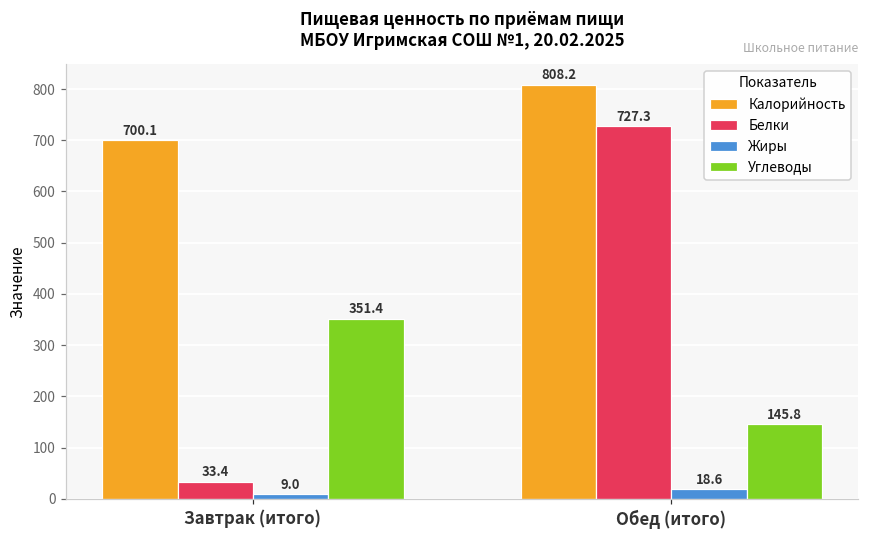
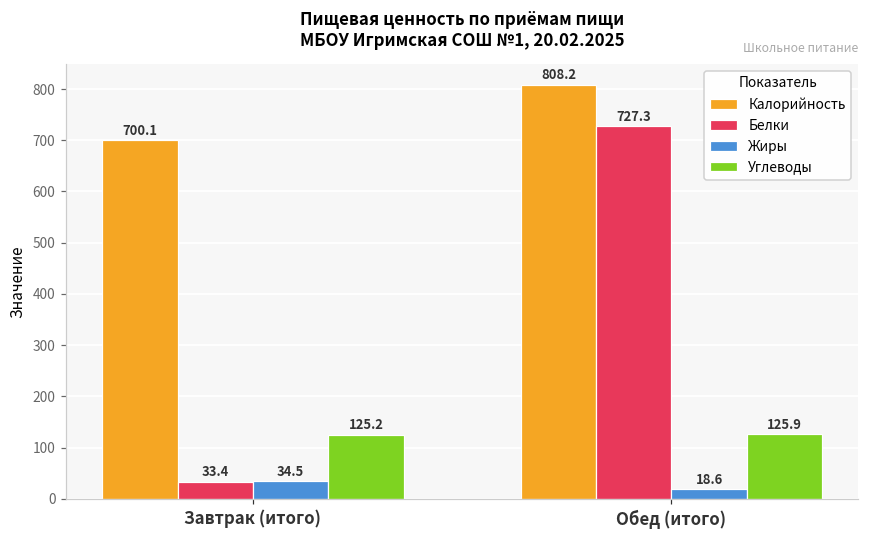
Жиры, Завтрак (итого): 9.0 -> 34.5
Углеводы, Завтрак (итого): 351.4 -> 125.2
Углеводы, Обед (итого): 145.8 -> 125.9
